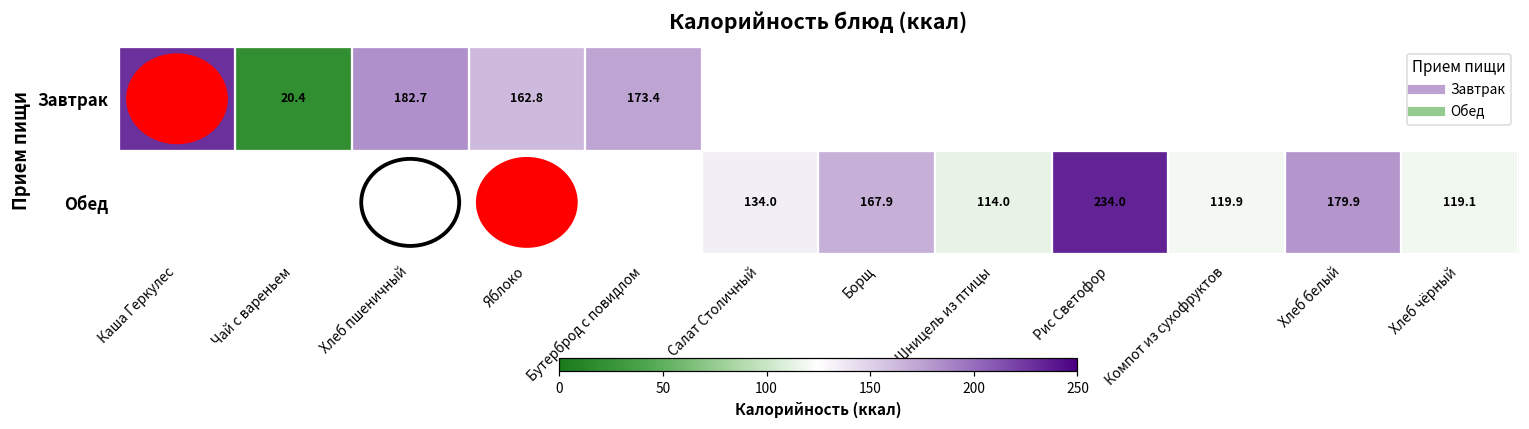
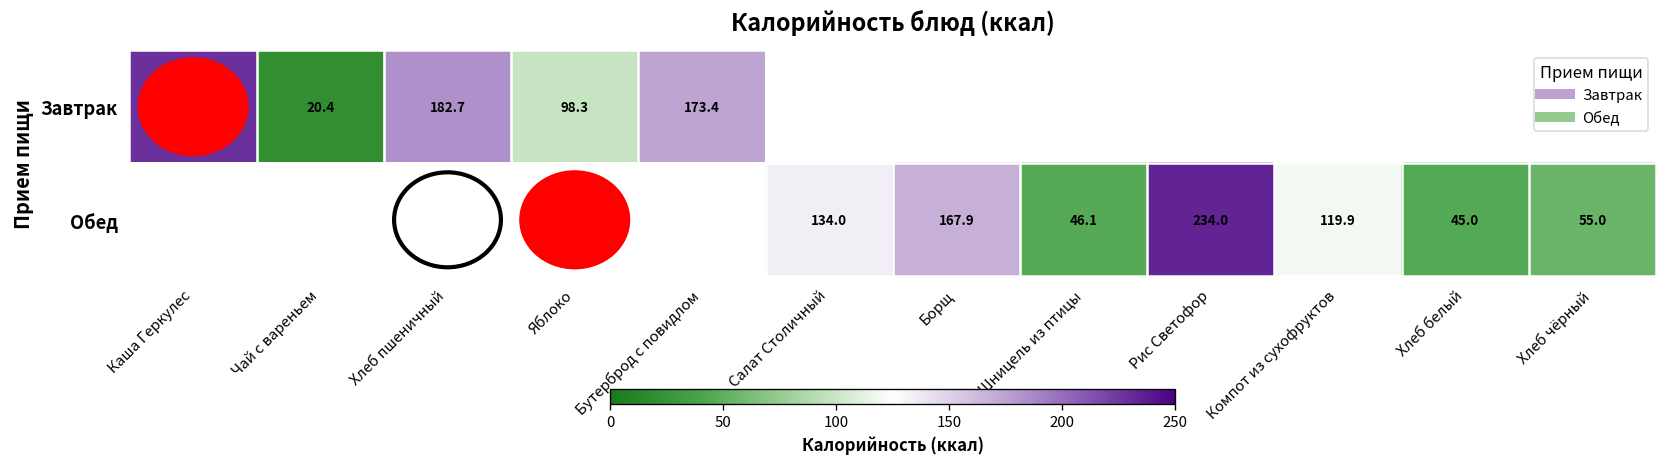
Завтрак, Яблоко: 162.8 -> 98.3
Обед, Шницель из птицы: 114.0 -> 46.1
Обед, Хлеб белый: 179.9 -> 45.0
Обед, Хлеб чёрный: 119.1 -> 55.0
